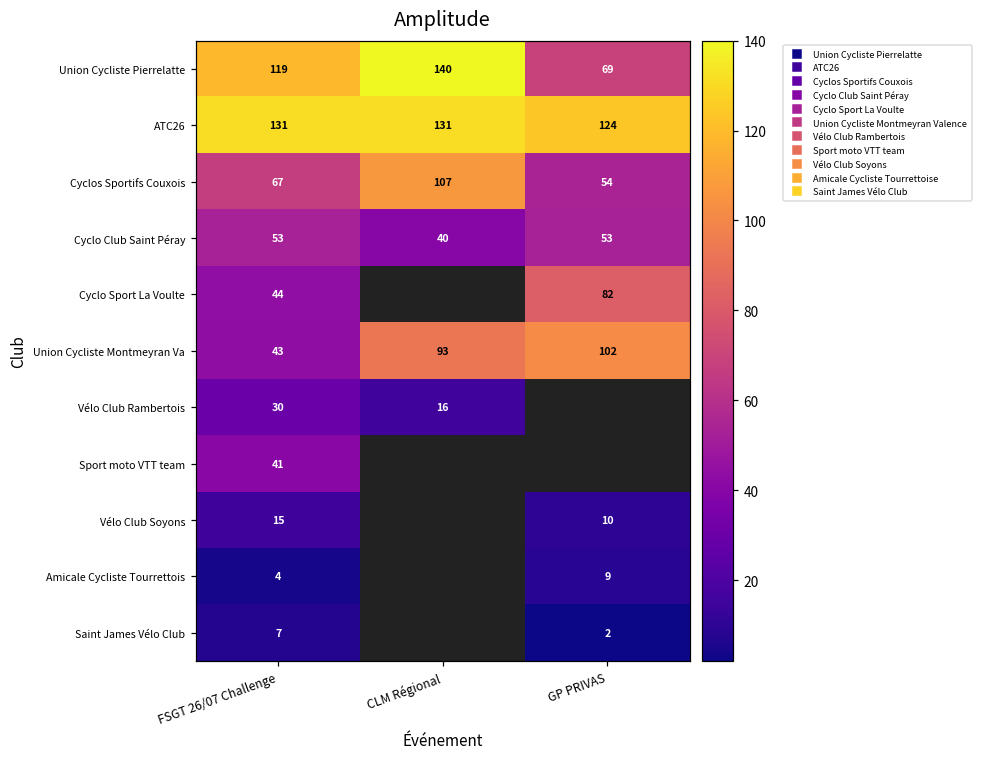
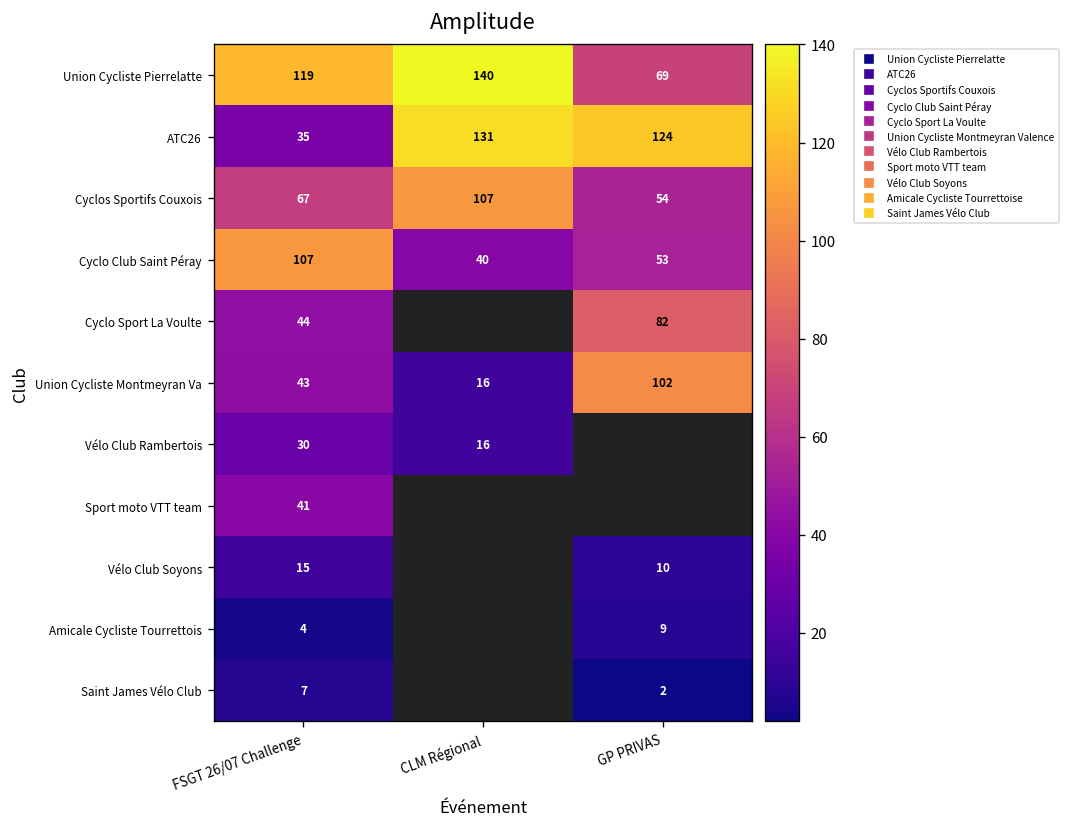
ATC26, FSGT 26/07 Challenge: 131 -> 35
Cyclo Club Saint Péray, FSGT 26/07 Challenge: 53 -> 107
Union Cycliste Montmeyran Va, CLM Régional: 93 -> 16
